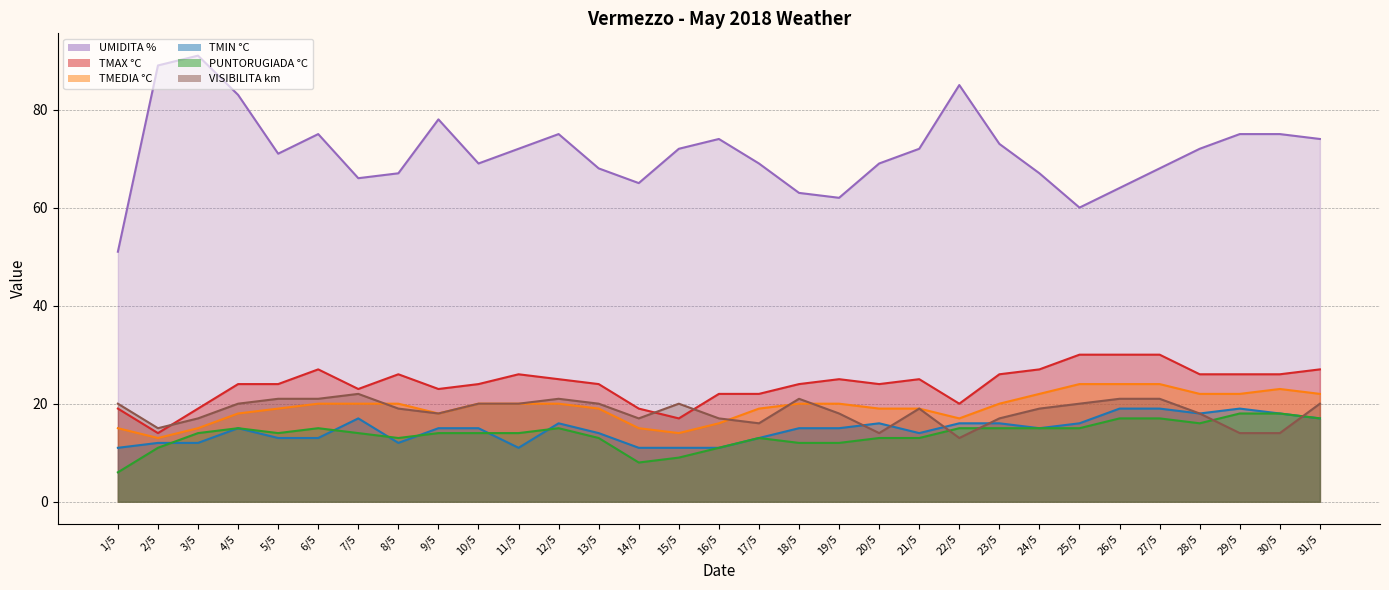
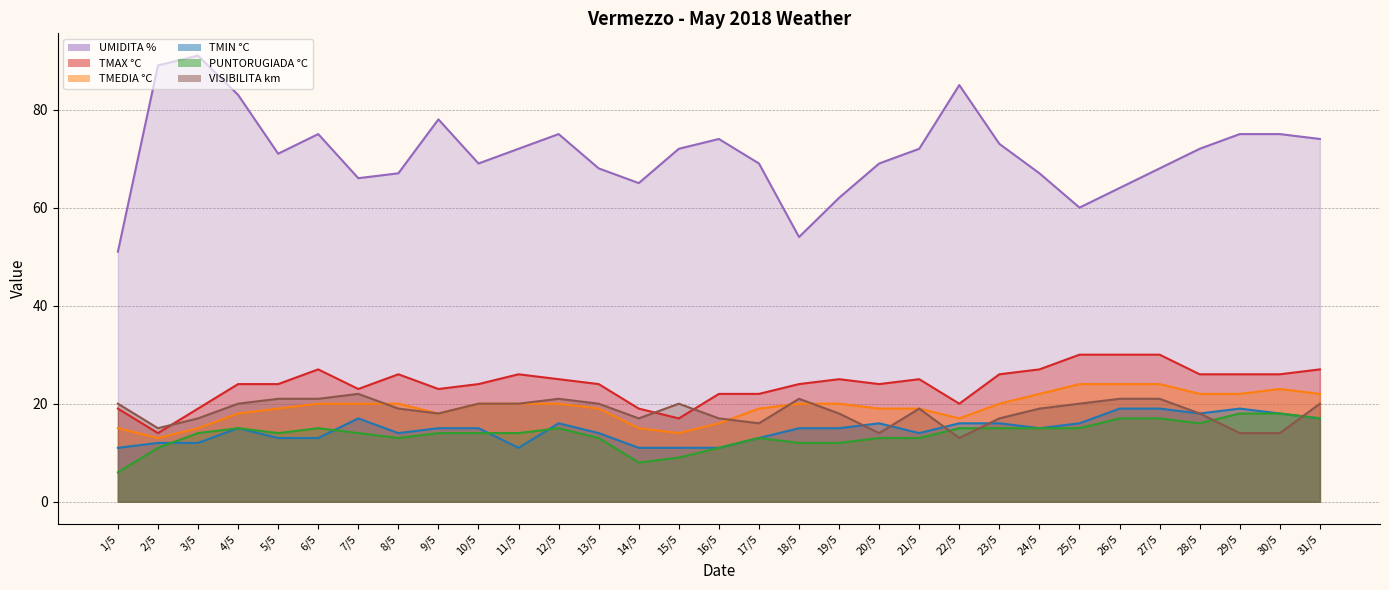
TMIN °C, 8/5: 12 -> 14
UMIDITA %, 18/5: 63 -> 54
